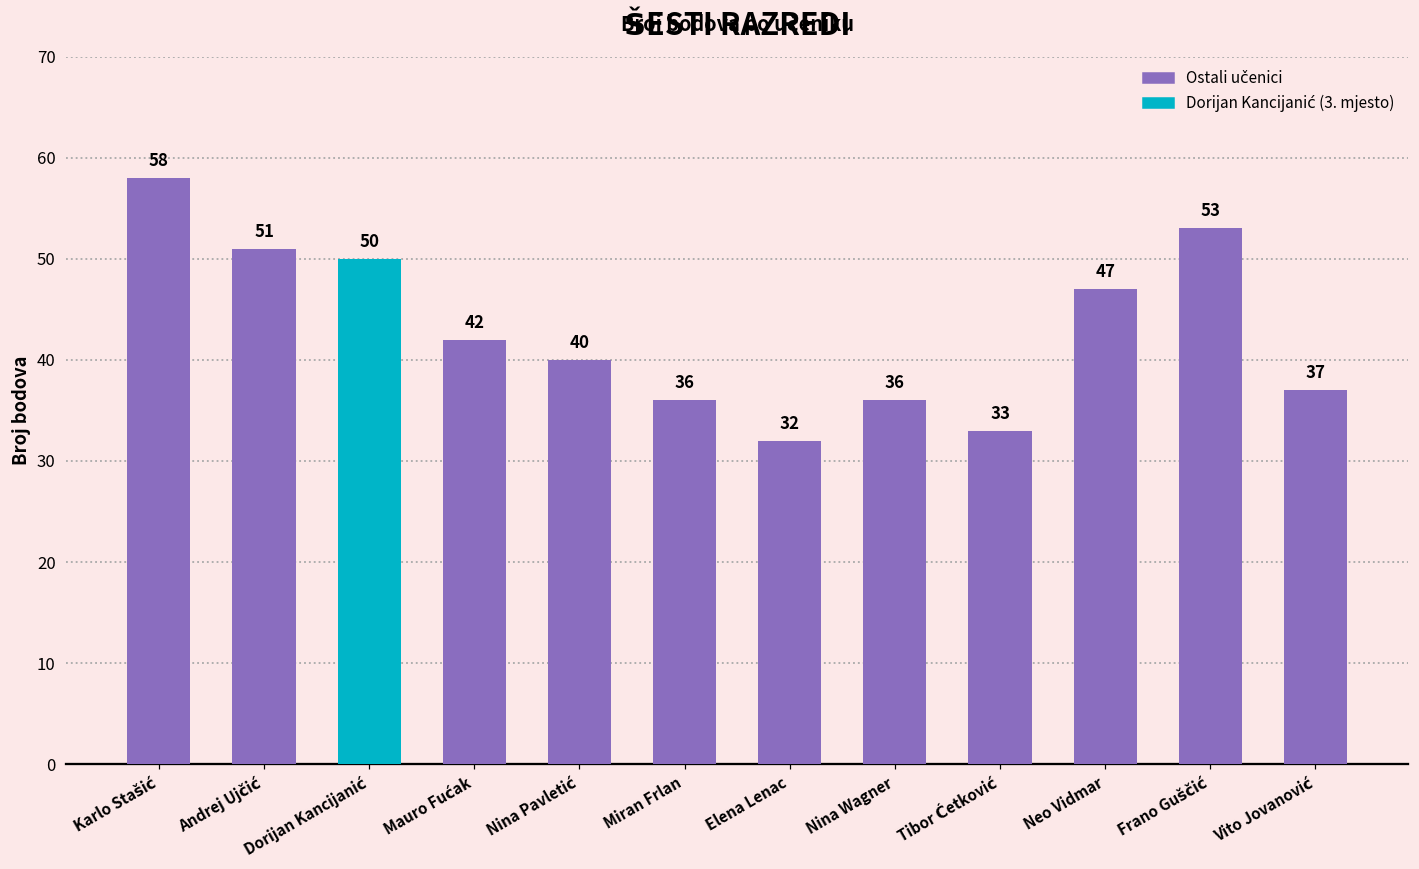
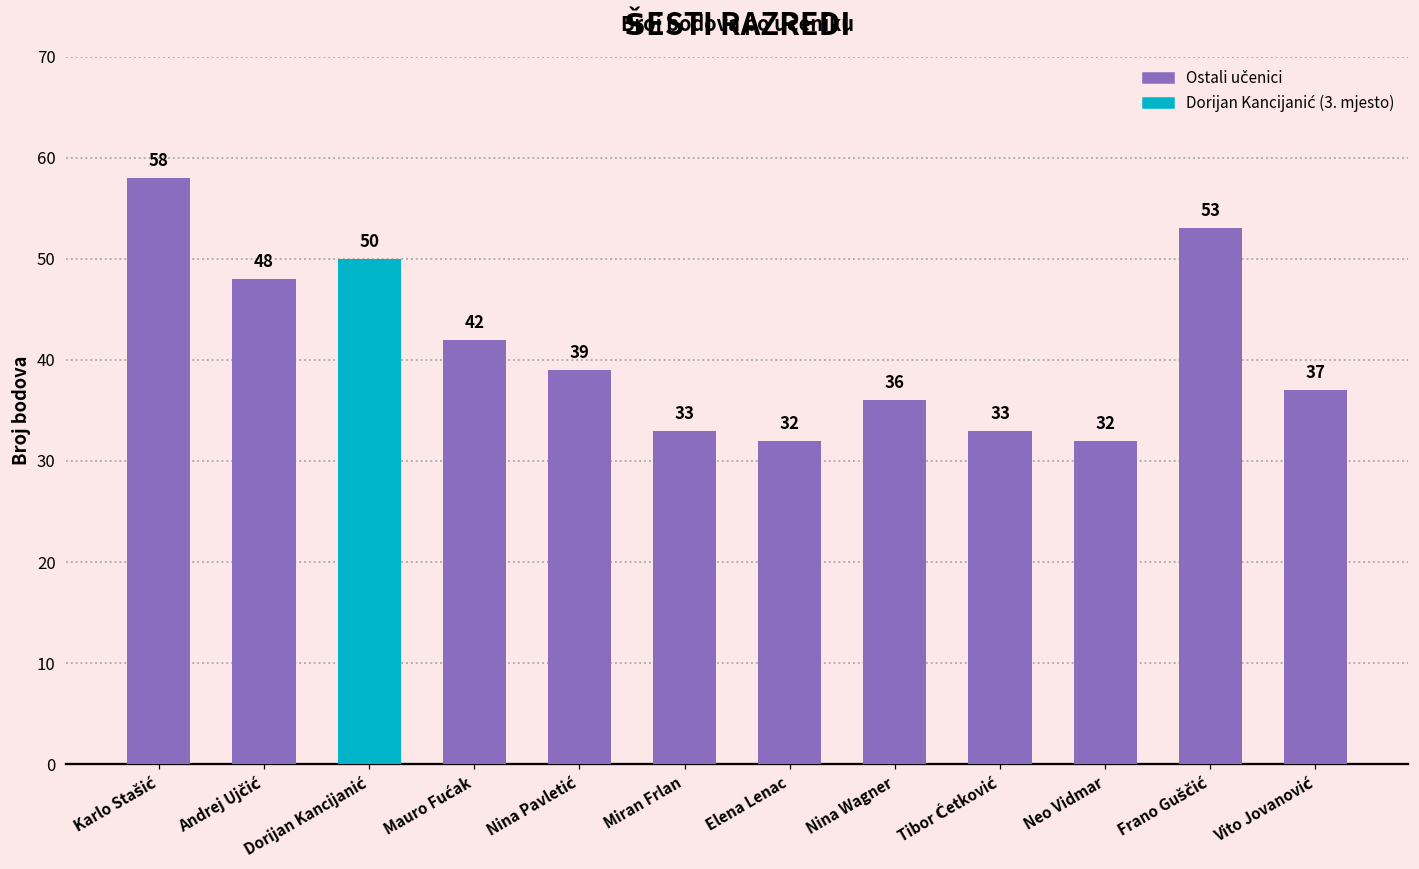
Andrej Ujčić: 51 -> 48
Nina Pavletić: 40 -> 39
Miran Frlan: 36 -> 33
Neo Vidmar: 47 -> 32
